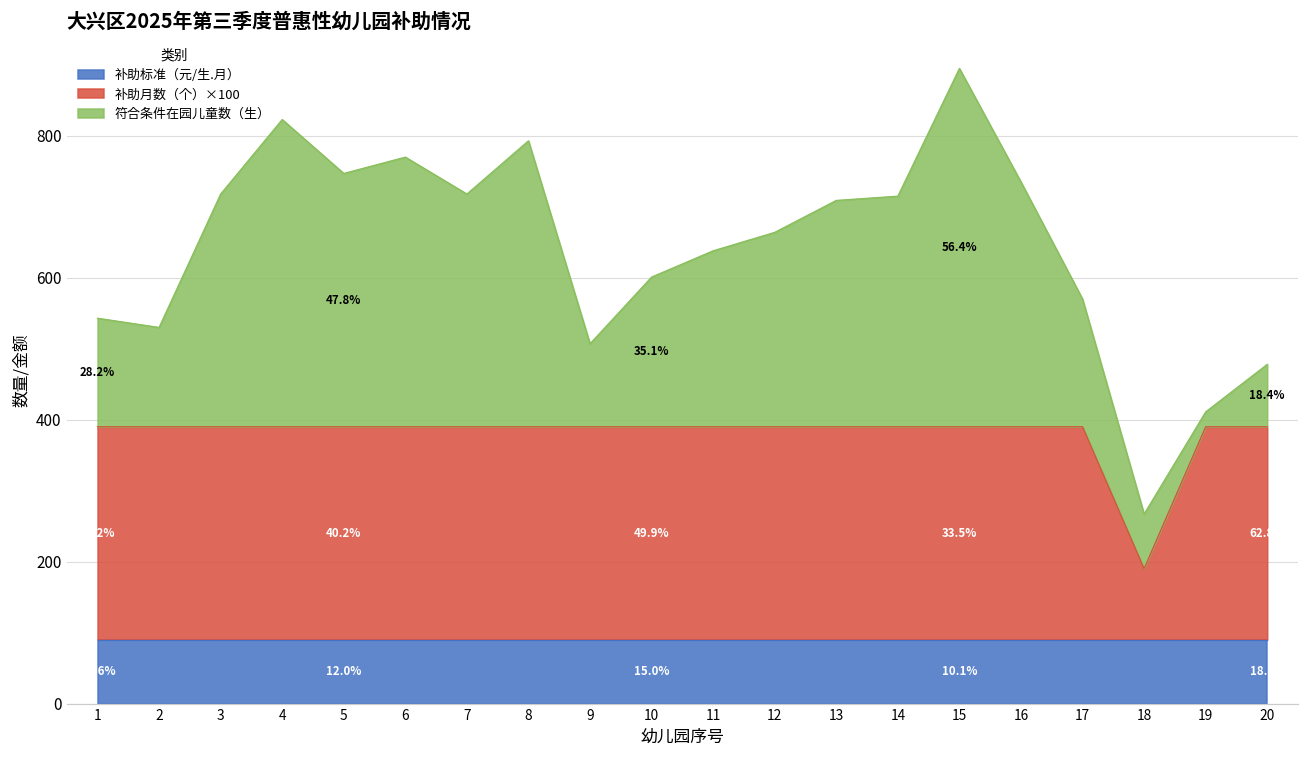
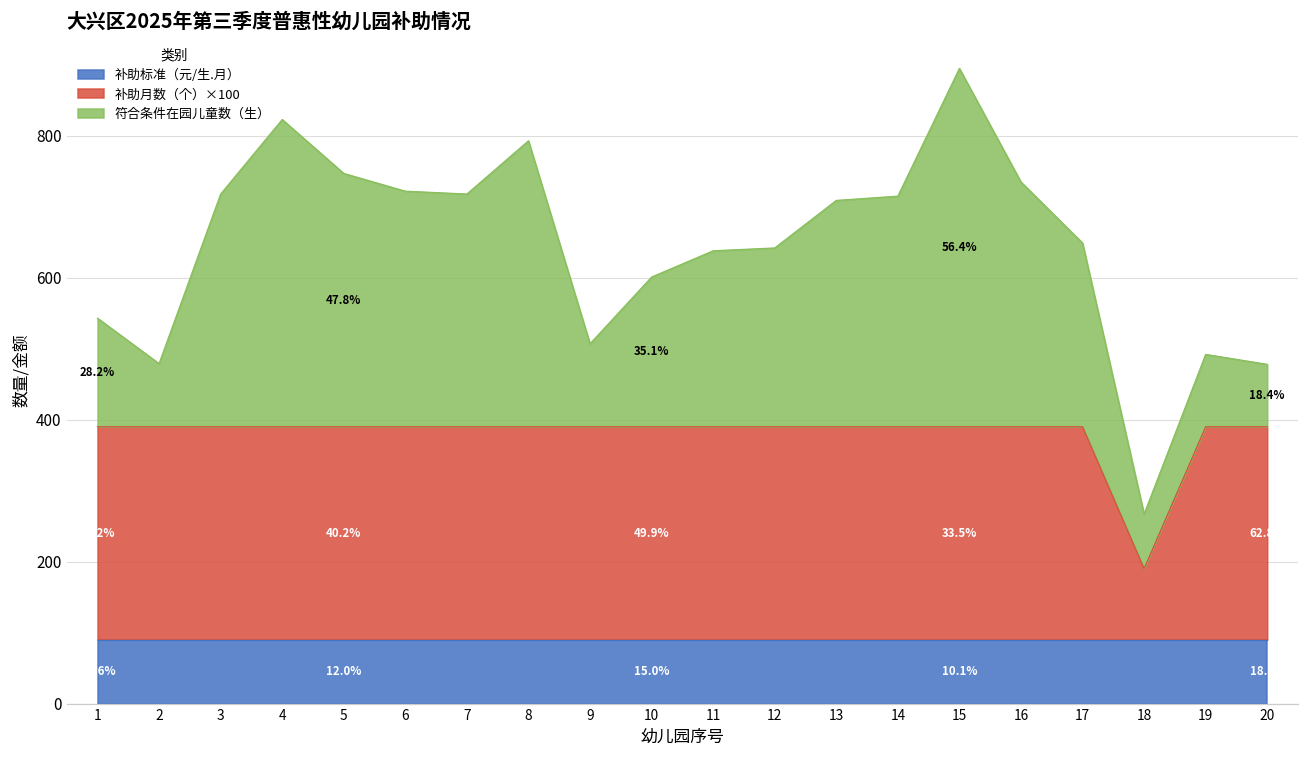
符合条件在园儿童数（生）, 2: 140 -> 90
符合条件在园儿童数（生）, 6: 380 -> 330
符合条件在园儿童数（生）, 12: 270 -> 250
符合条件在园儿童数（生）, 17: 180 -> 260
符合条件在园儿童数（生）, 19: 20 -> 100
